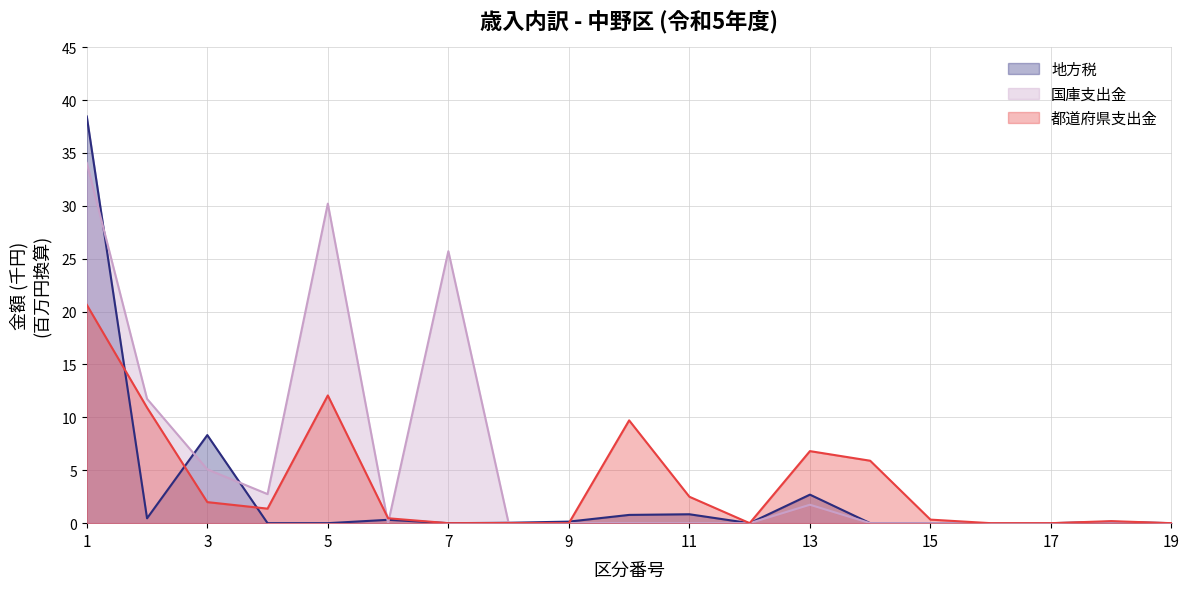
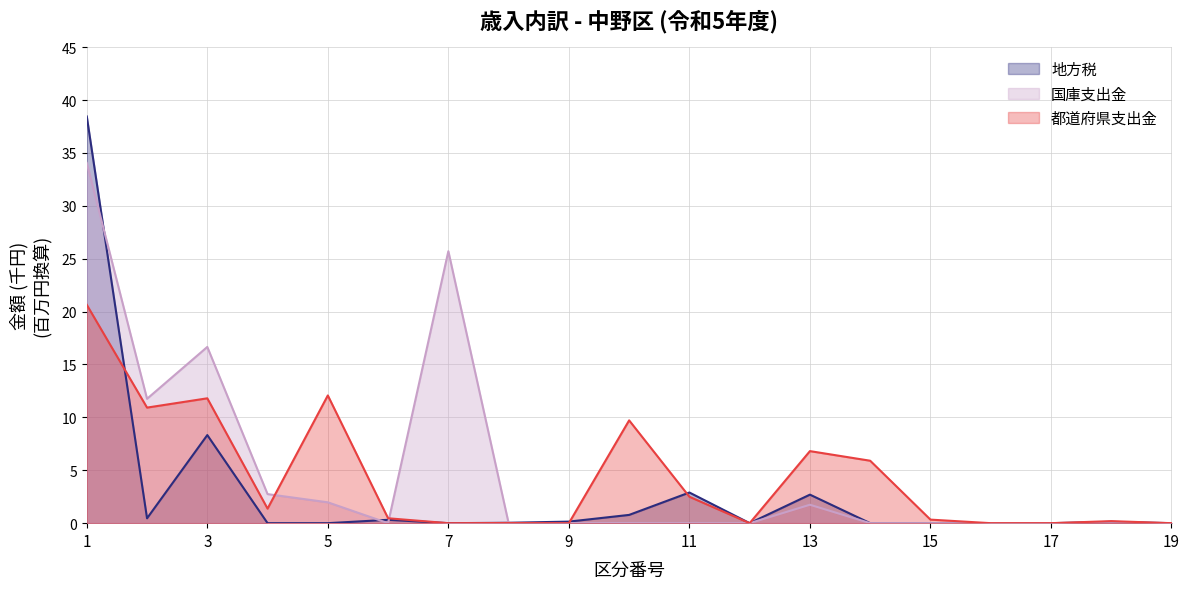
国庫支出金, 3: 5.1 -> 16.7
都道府県支出金, 3: 2.0 -> 11.8
国庫支出金, 5: 30.2 -> 2.0
地方税, 11: 0.8 -> 2.9
